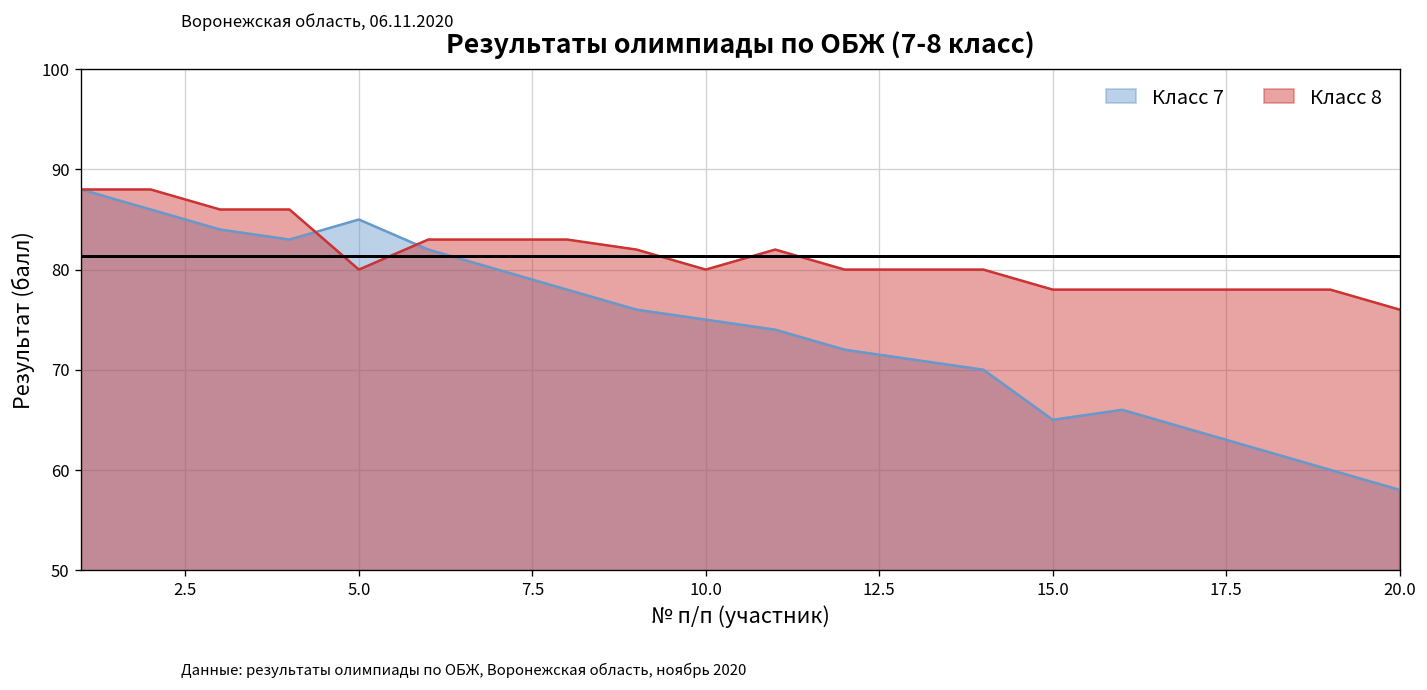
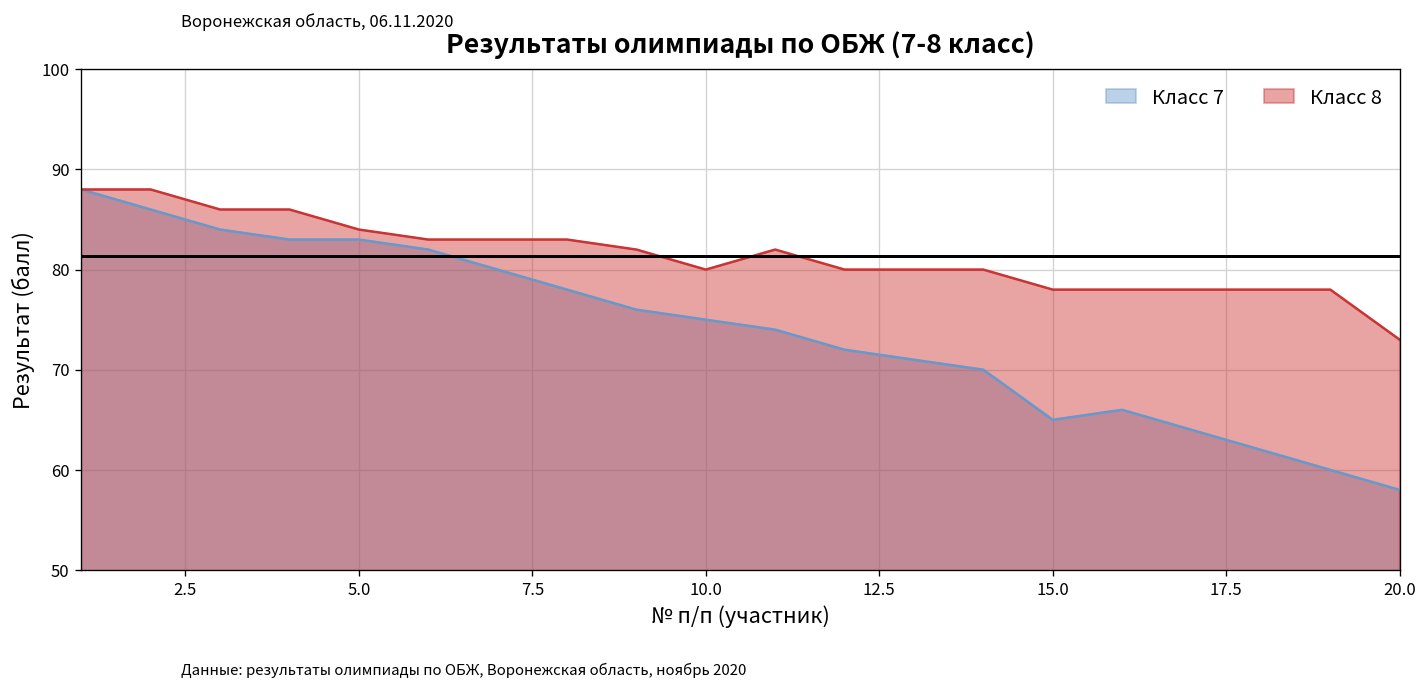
Класс 7, 5.0: 85 -> 83
Класс 8, 5.0: 80 -> 84
Класс 8, 20.0: 76 -> 73
